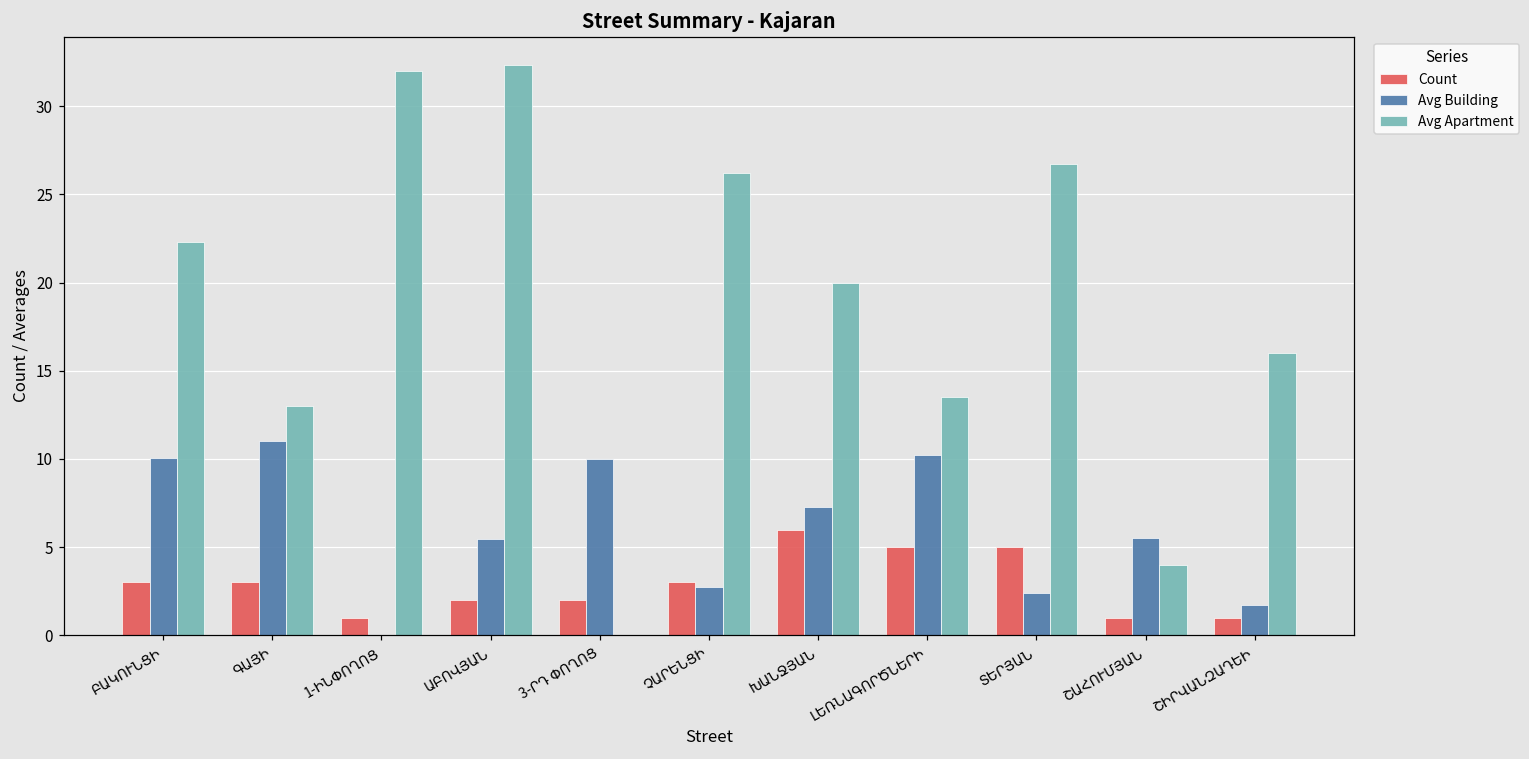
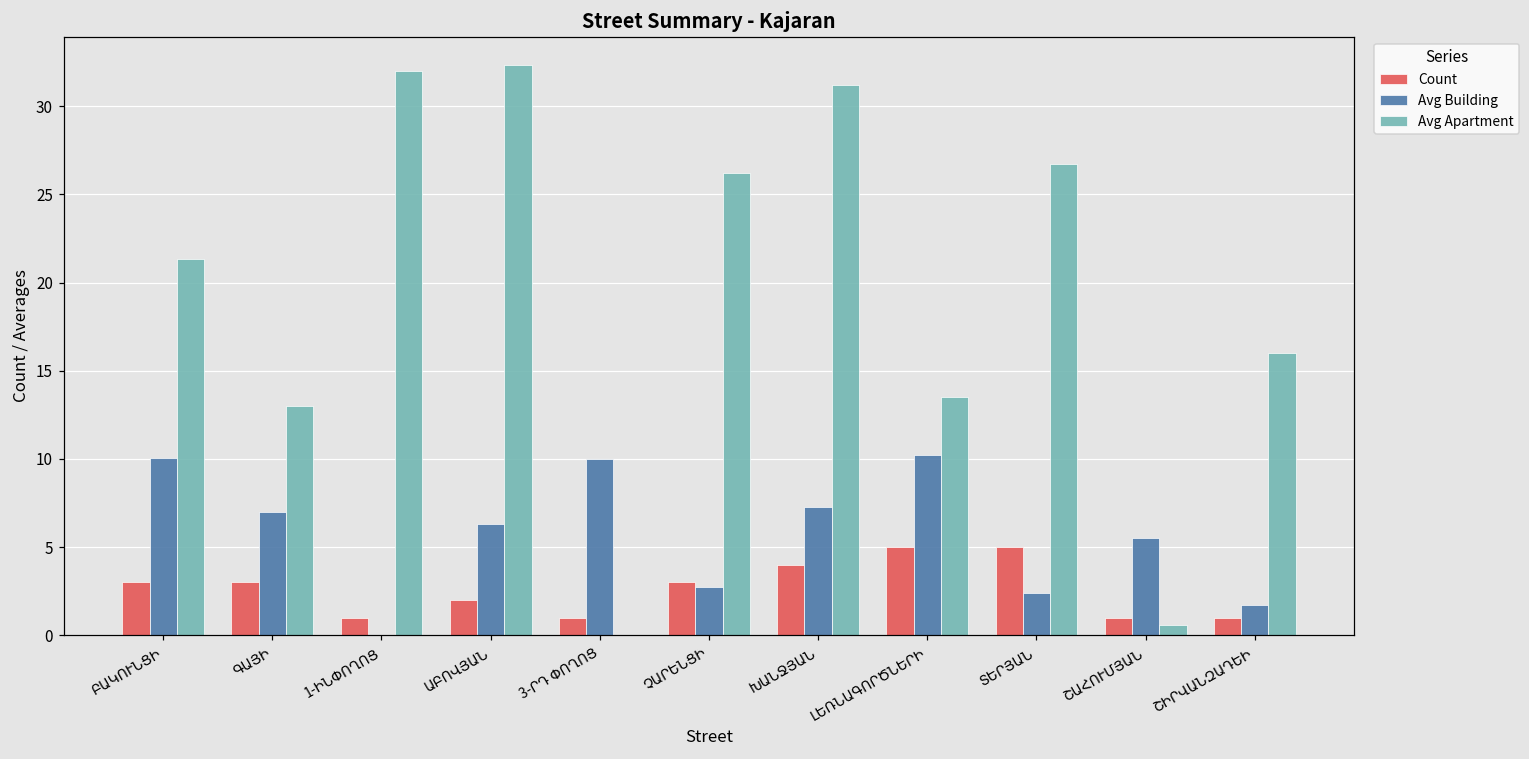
Avg Apartment, ԲԱԿՈՒՆՑԻ: 22.3 -> 21.3
Avg Building, ԳԱՅԻ: 11 -> 7
Avg Building, ԱԲՈՎՅԱՆ: 5.5 -> 6.3
Count, 3-ՐԴ ՓՈՂՈՑ: 2 -> 1
Count, ԽԱՆՋՅԱՆ: 6 -> 4
Avg Apartment, ԽԱՆՋՅԱՆ: 20.0 -> 31.2
Avg Apartment, ՇԱՀՈՒՄՅԱՆ: 4.0 -> 0.6
